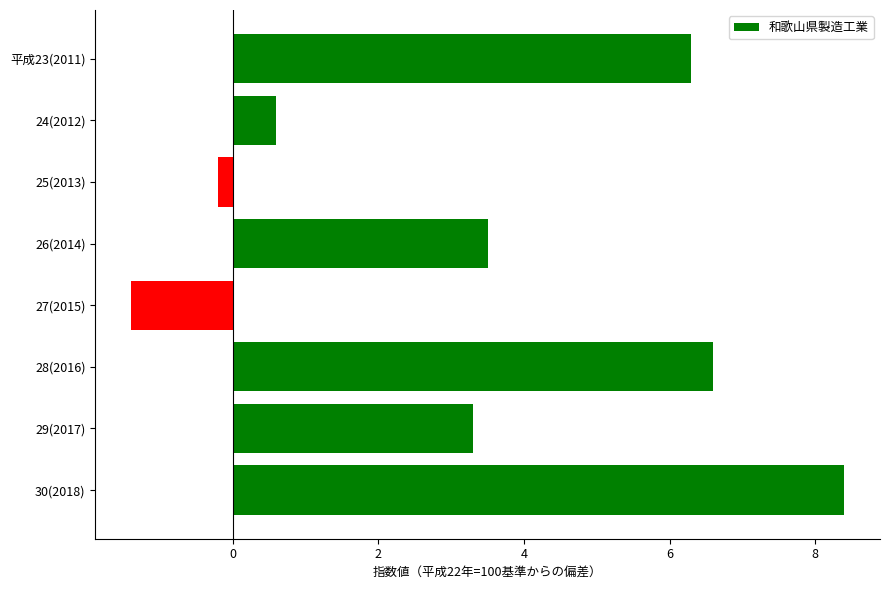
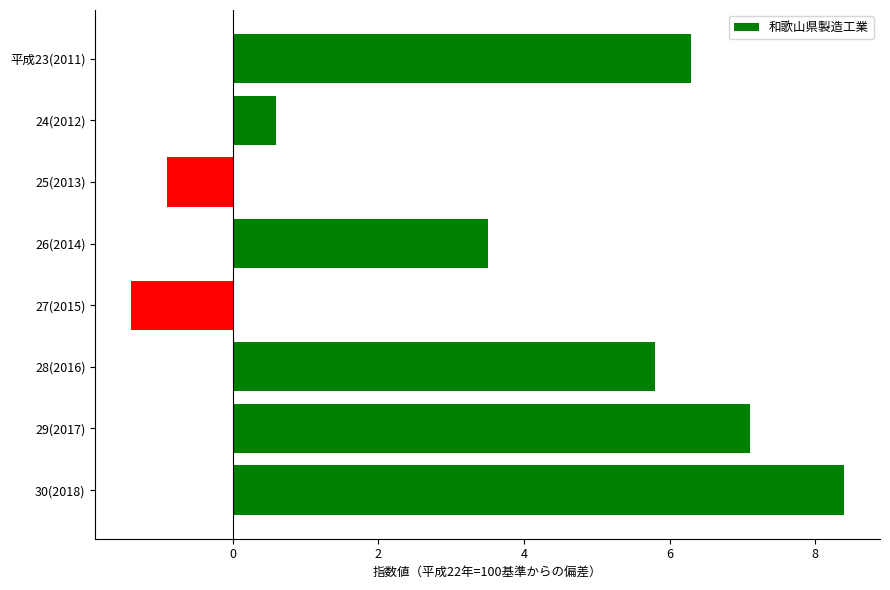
25(2013): -0.2 -> -0.9
28(2016): 6.6 -> 5.8
29(2017): 3.3 -> 7.1
